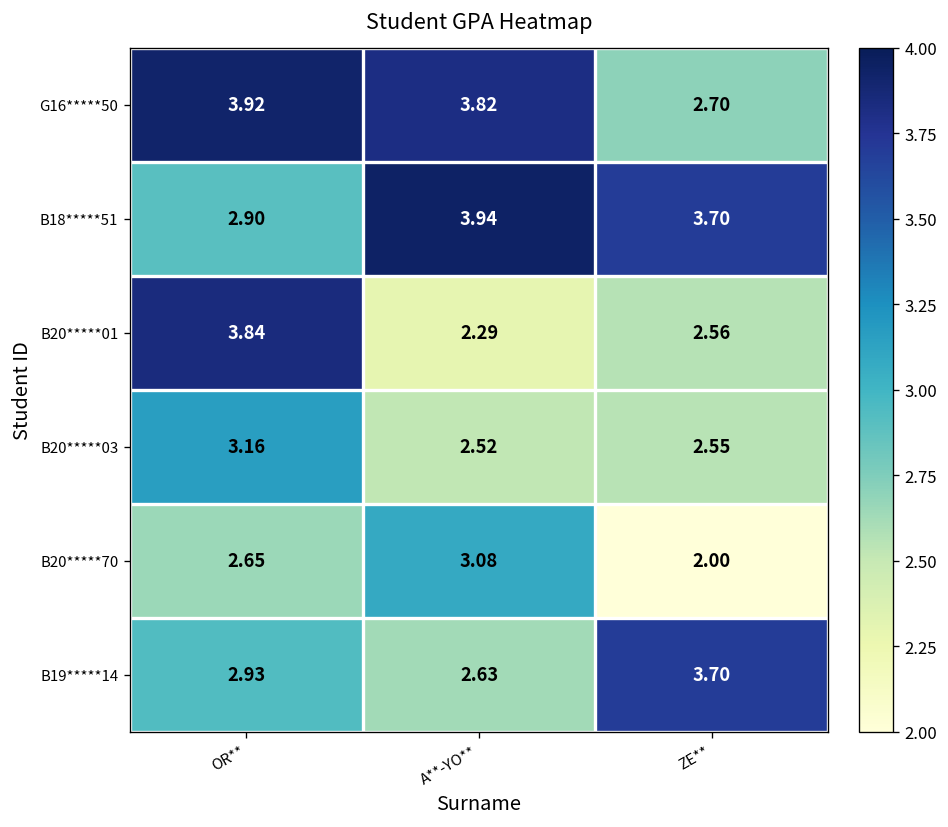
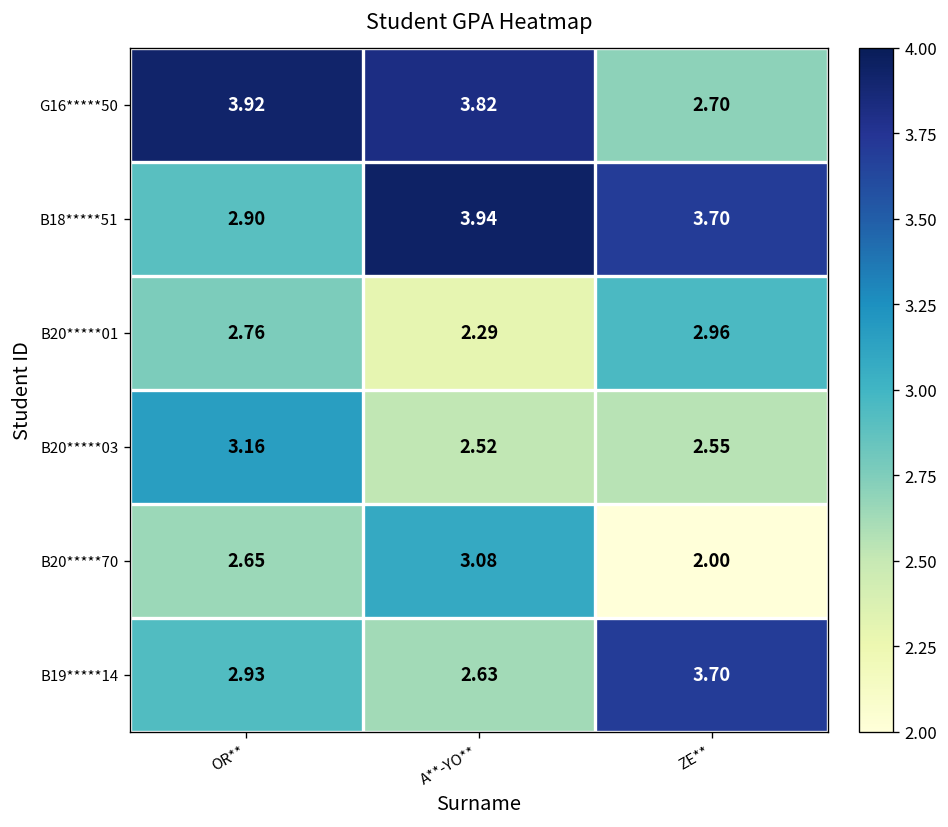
B20*****01, OR**: 3.84 -> 2.76
B20*****01, ZE**: 2.56 -> 2.96
